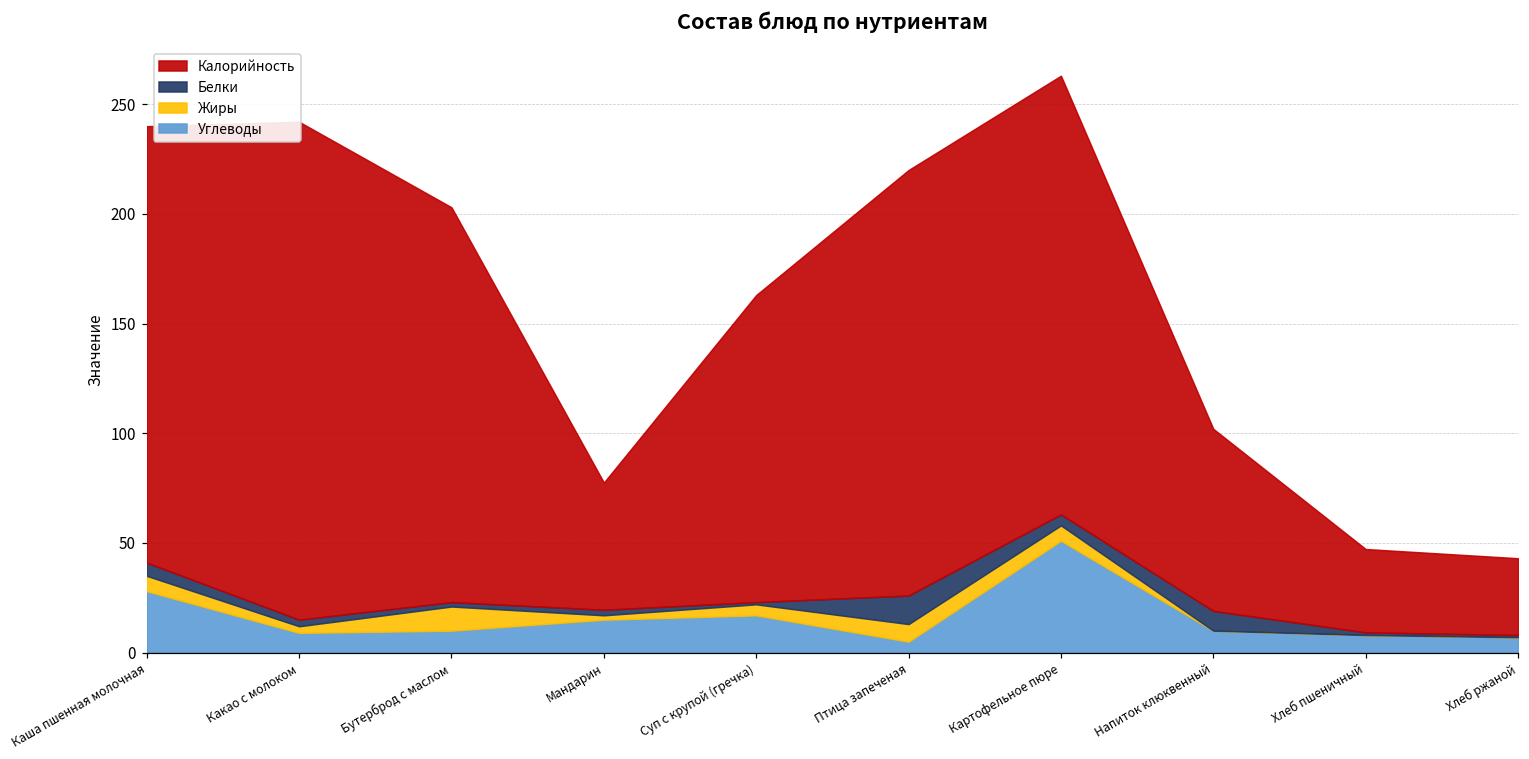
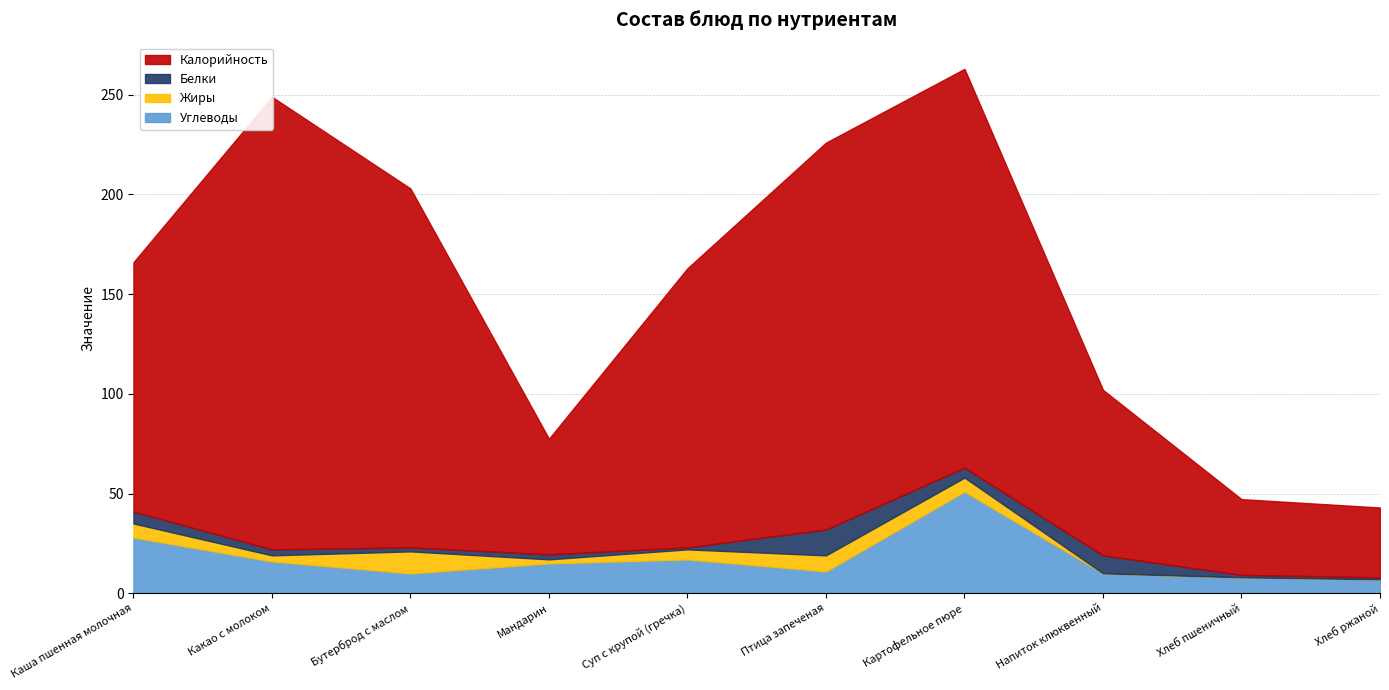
Калорийность, Каша пшенная молочная: 199 -> 125
Углеводы, Какао с молоком: 9 -> 16
Углеводы, Птица запеченая: 5 -> 11
